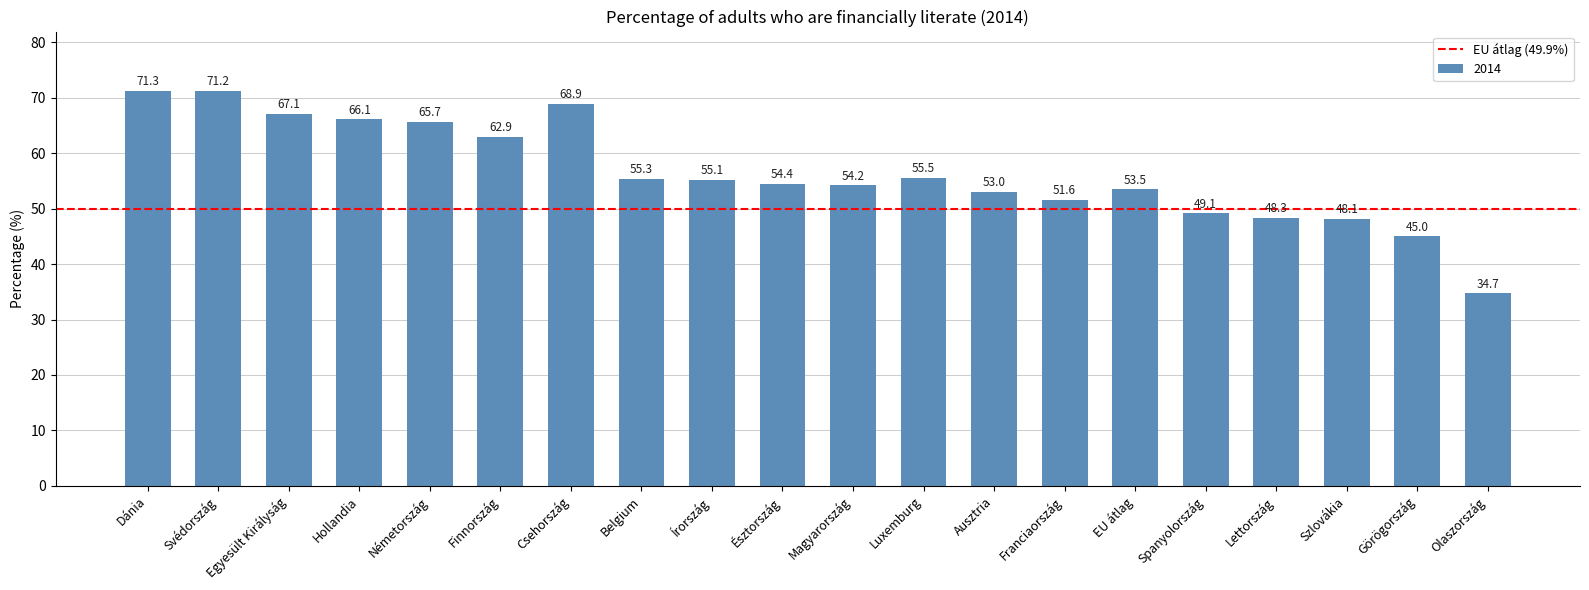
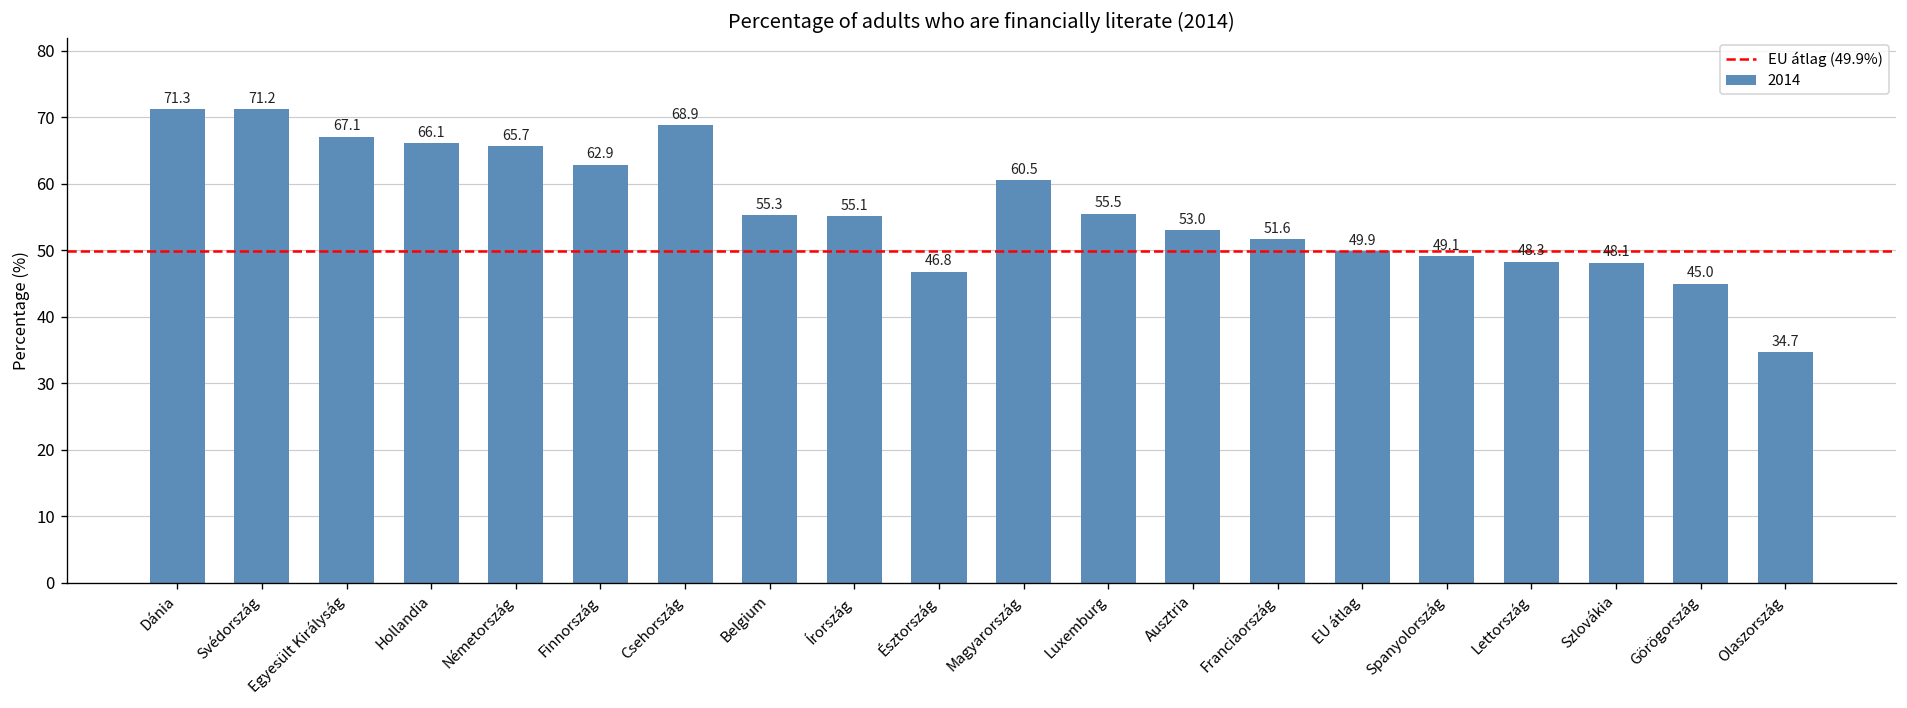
Észtország: 54.4 -> 46.8
Magyarország: 54.2 -> 60.5
EU átlag: 53.5 -> 49.9
